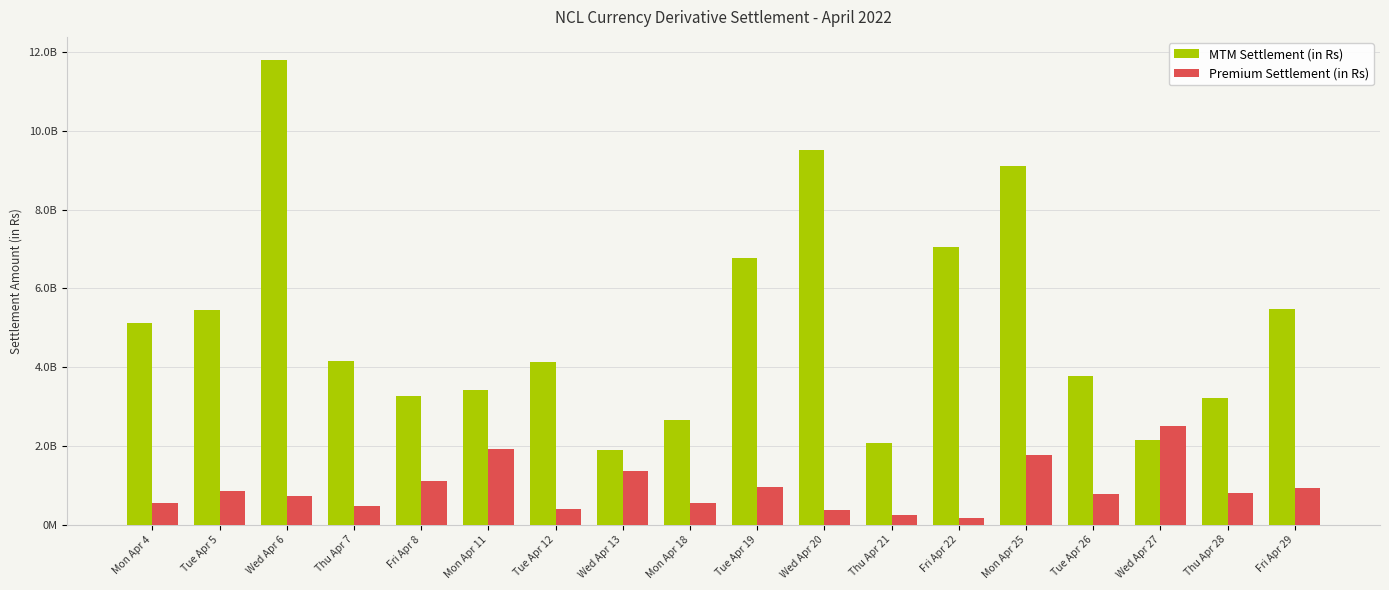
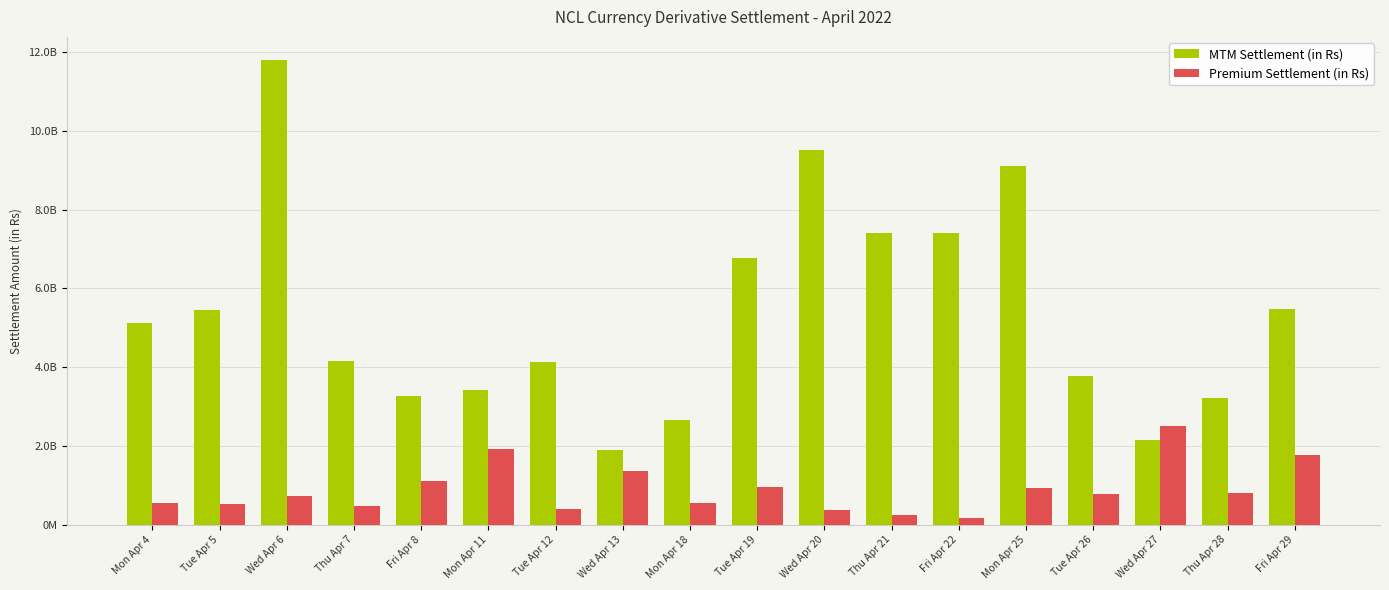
Premium Settlement (in Rs), Tue Apr 5: 900000000 -> 500000000
MTM Settlement (in Rs), Thu Apr 21: 2100000000 -> 7400000000
MTM Settlement (in Rs), Fri Apr 22: 7100000000 -> 7400000000
Premium Settlement (in Rs), Mon Apr 25: 1800000000 -> 900000000
Premium Settlement (in Rs), Fri Apr 29: 900000000 -> 1800000000
